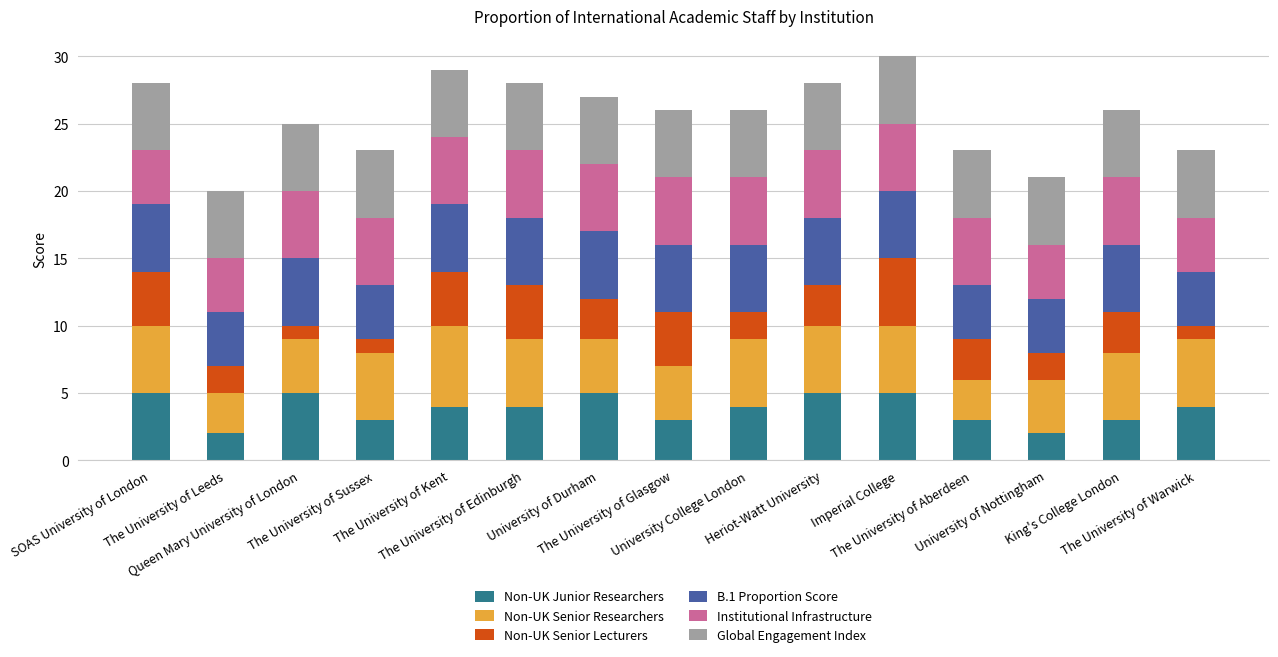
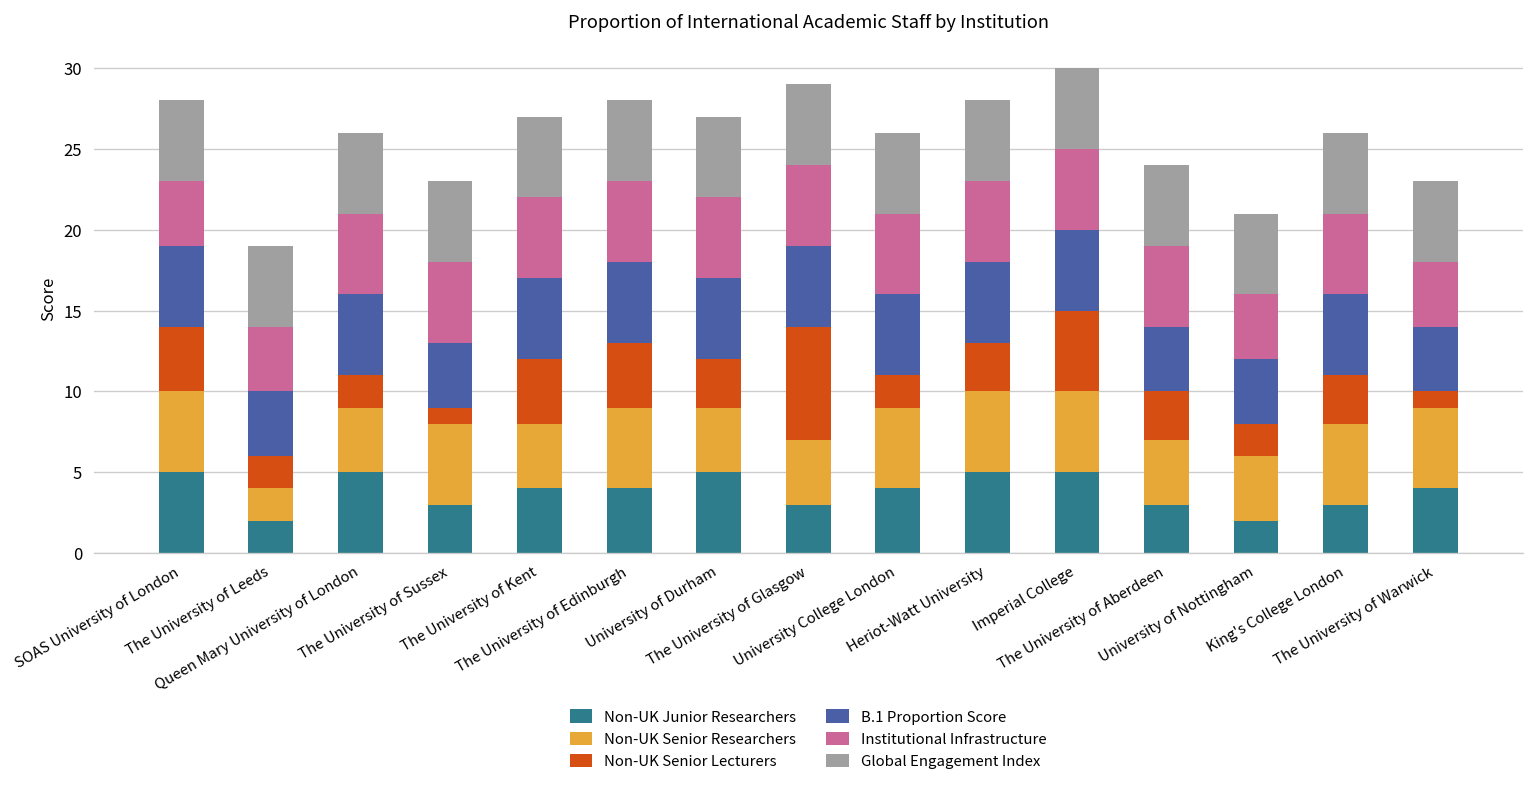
Non-UK Senior Researchers, The University of Leeds: 3 -> 2
Non-UK Senior Lecturers, Queen Mary University of London: 1 -> 2
Non-UK Senior Researchers, The University of Kent: 6 -> 4
Non-UK Senior Lecturers, The University of Glasgow: 4 -> 7
Non-UK Senior Researchers, The University of Aberdeen: 3 -> 4
